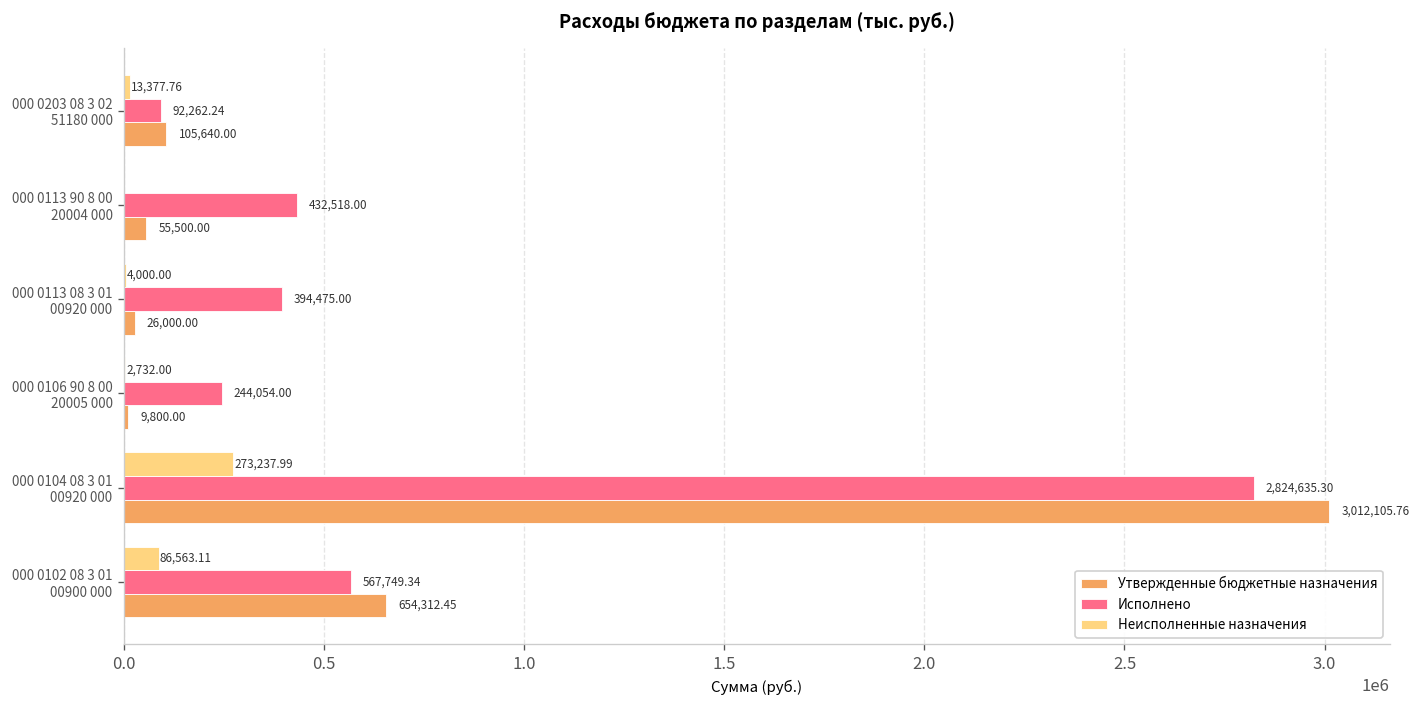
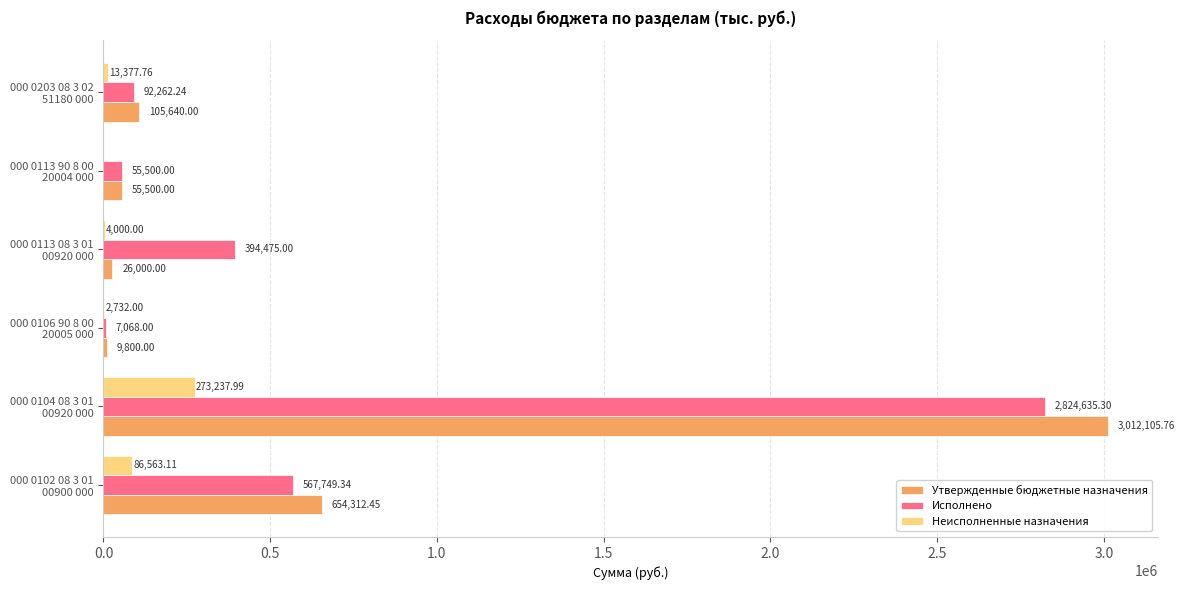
Исполнено, 000 0113 90 8 00 20004 000: 432,518.00 -> 55,500.00
Исполнено, 000 0106 90 8 00 20005 000: 244,054.00 -> 7,068.00
